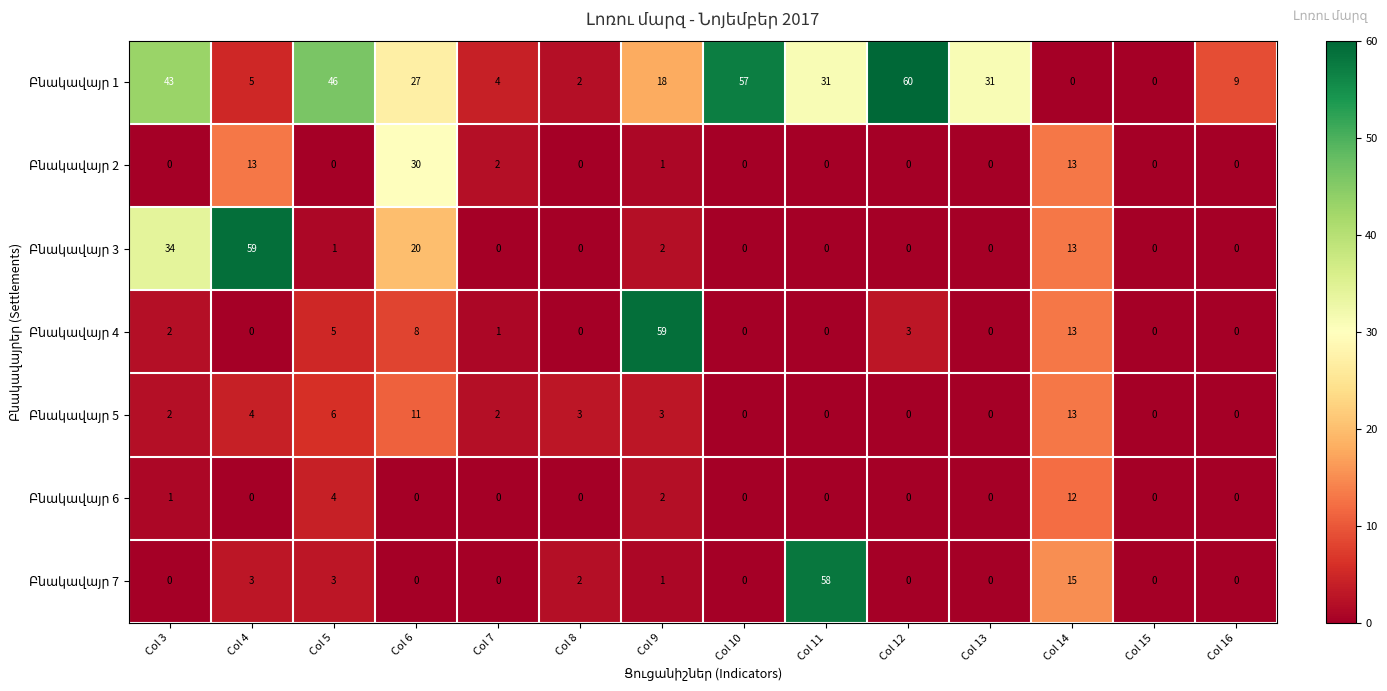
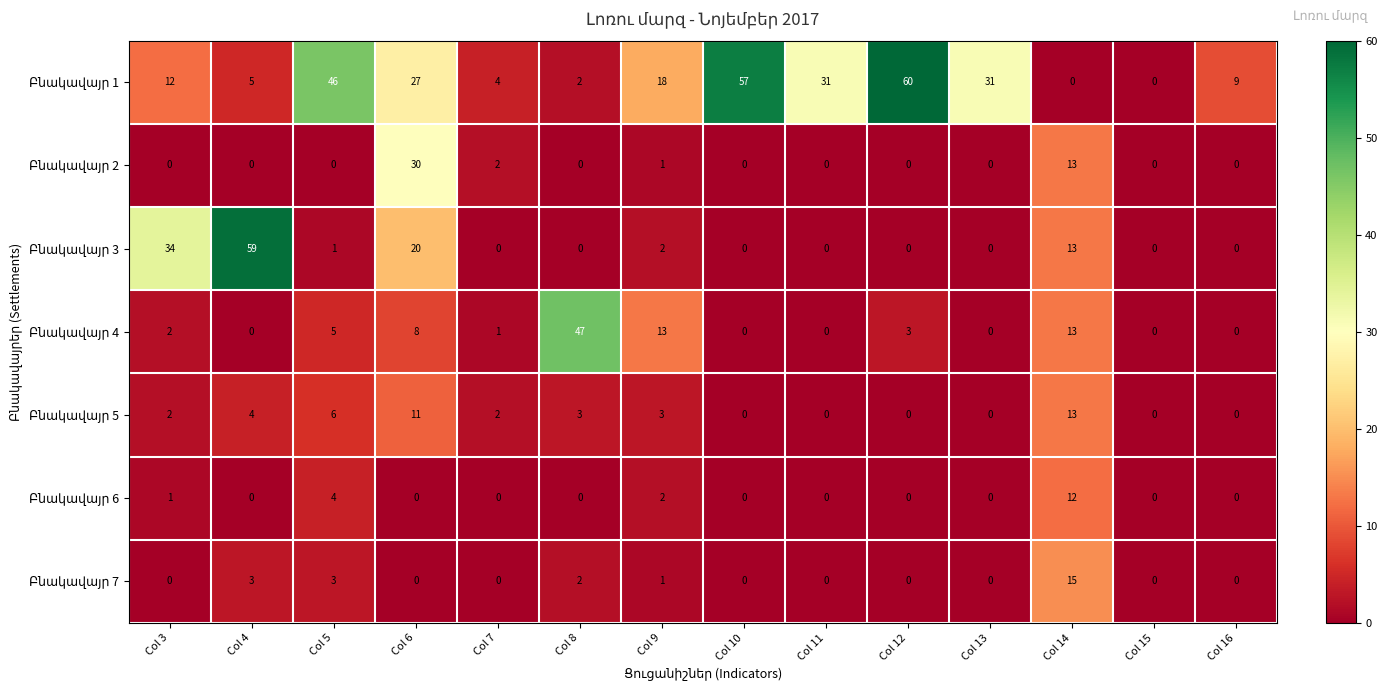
Բնակավայր 1, Col 3: 43 -> 12
Բնակավայր 2, Col 4: 13 -> 0
Բնակավայր 4, Col 8: 0 -> 47
Բնակավայր 4, Col 9: 59 -> 13
Բնակավայր 7, Col 11: 58 -> 0
